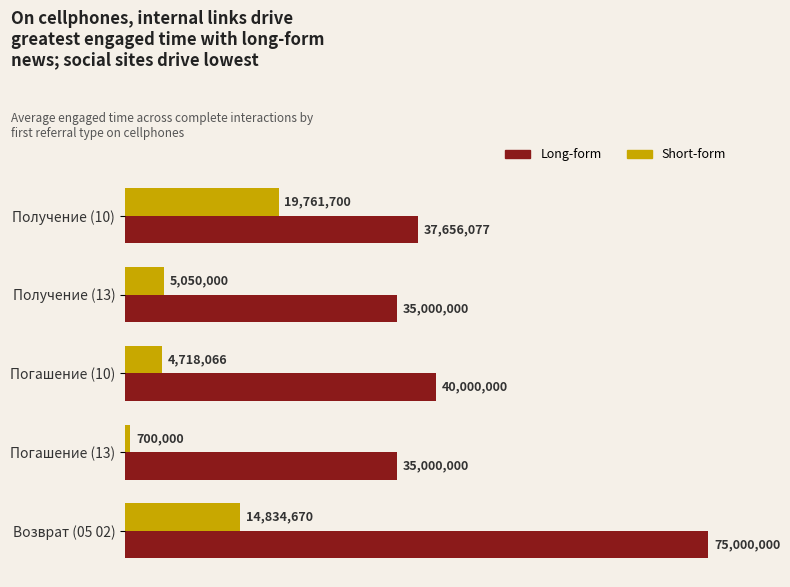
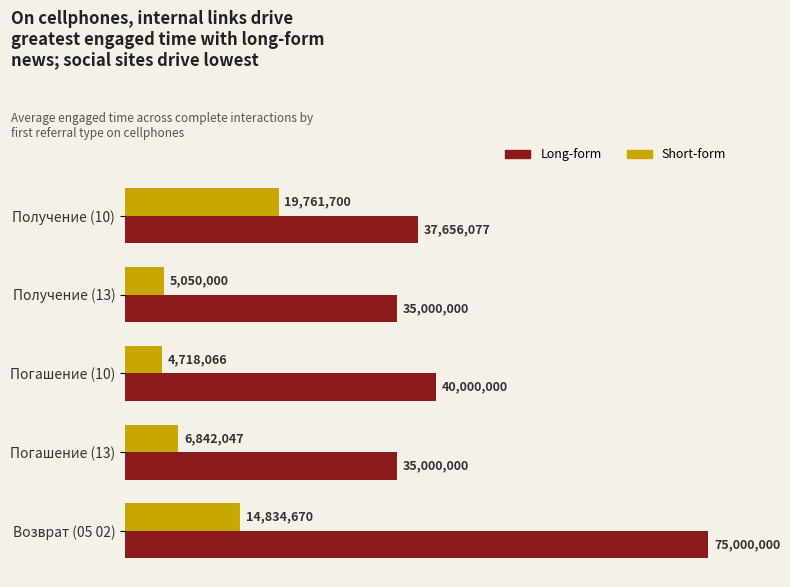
Short-form, Погашение (13): 700,000 -> 6,842,047
